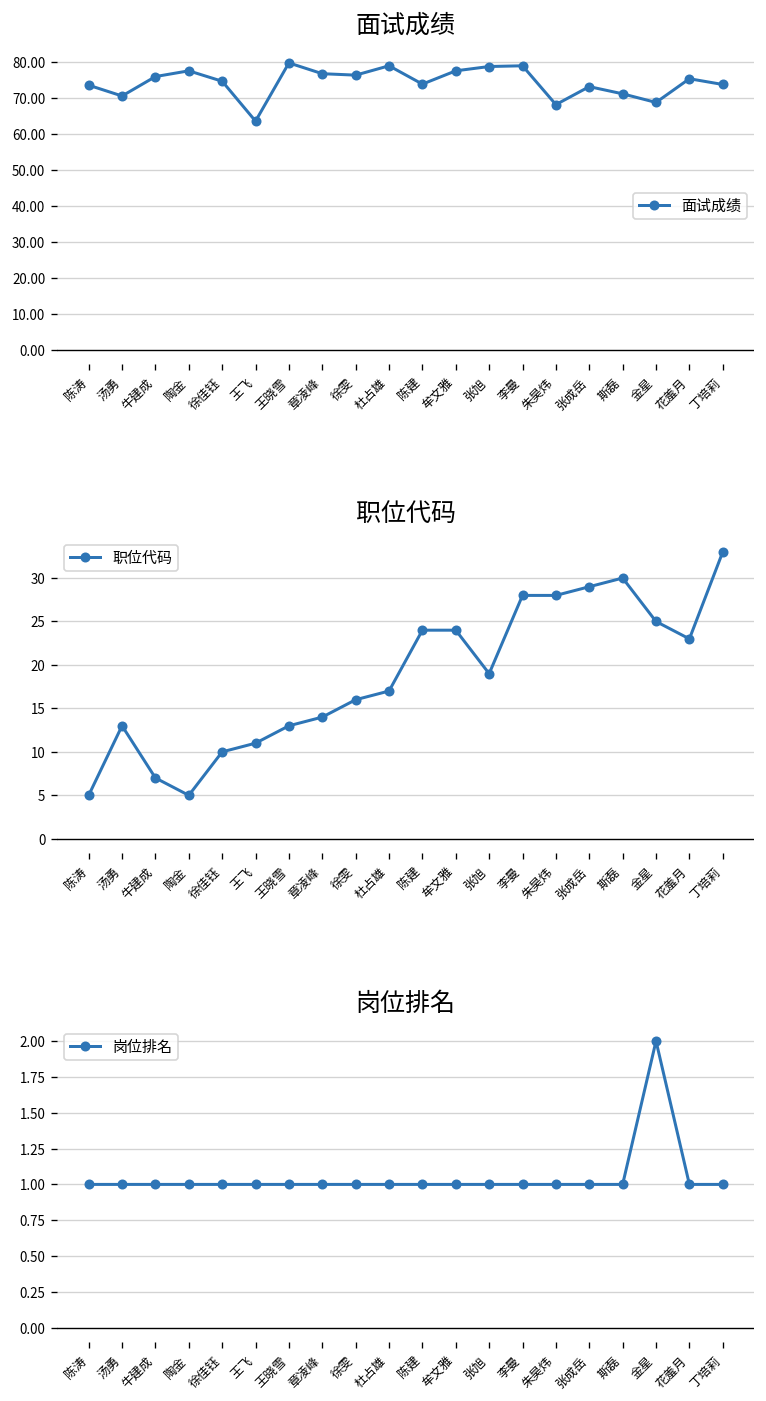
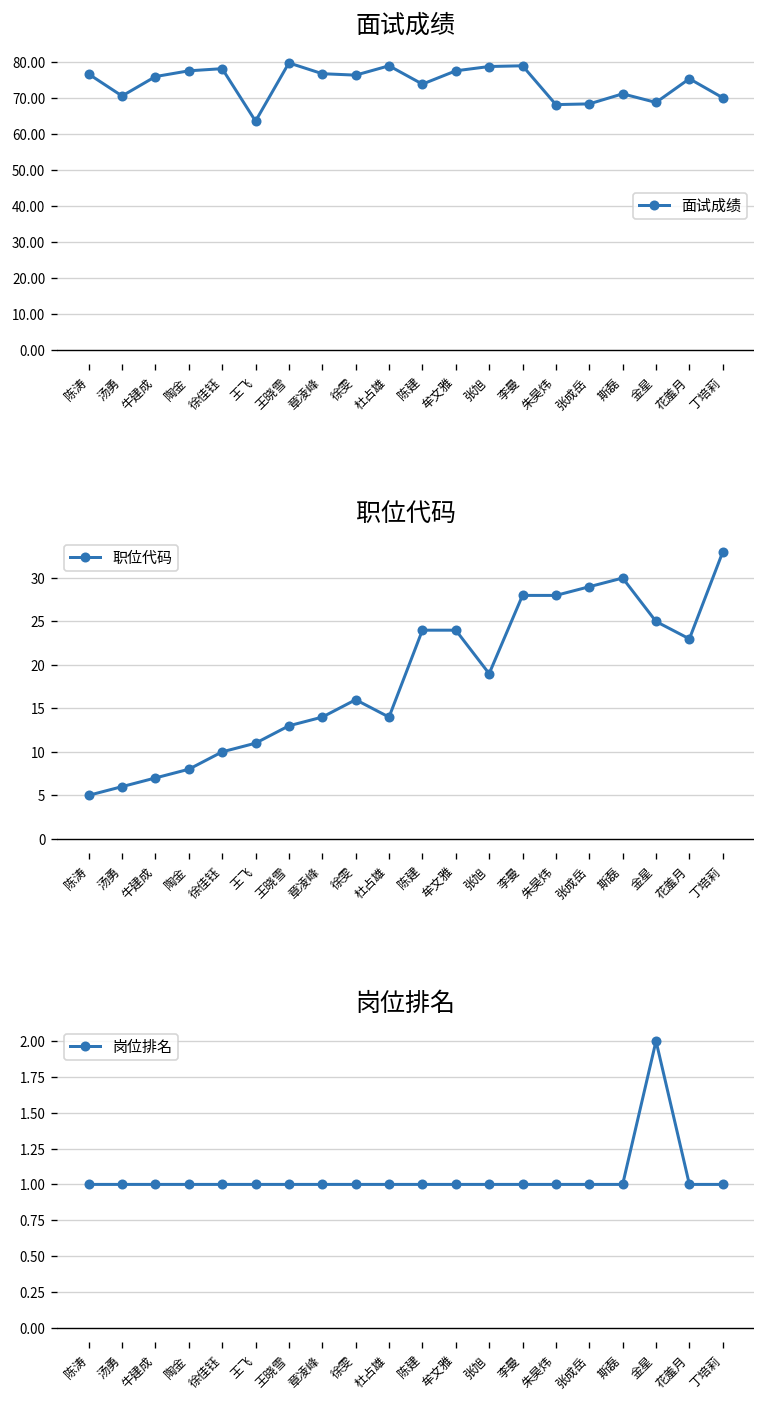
面试成绩, 陈涛: 74 -> 77
面试成绩, 徐佳钰: 75 -> 78
面试成绩, 张成岳: 73 -> 68
面试成绩, 丁培莉: 74 -> 70
职位代码, 汤勇: 13 -> 6
职位代码, 陶金: 5 -> 8
职位代码, 杜占雄: 17 -> 14
